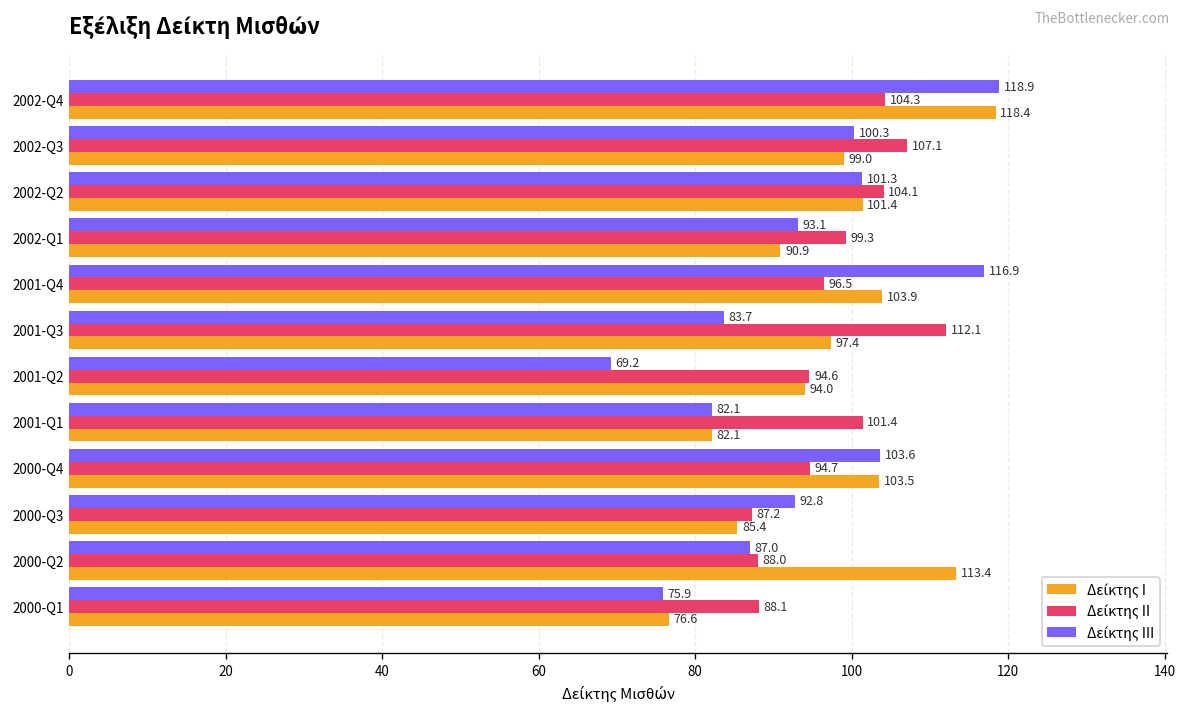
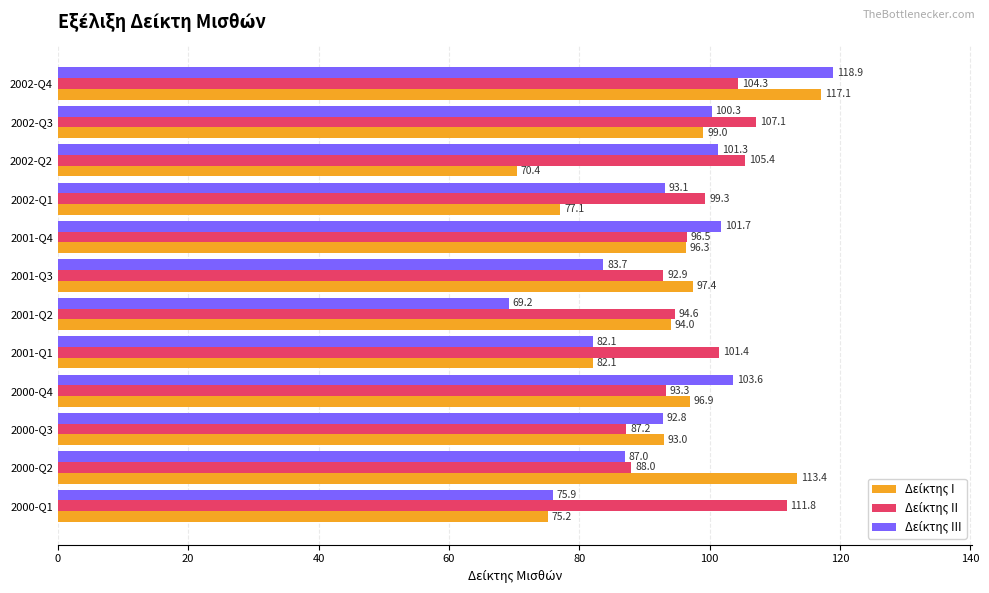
Δείκτης Ι, 2002-Q4: 118.4 -> 117.1
Δείκτης ΙΙ, 2002-Q2: 104.1 -> 105.4
Δείκτης Ι, 2002-Q2: 101.4 -> 70.4
Δείκτης Ι, 2002-Q1: 90.9 -> 77.1
Δείκτης ΙΙΙ, 2001-Q4: 116.9 -> 101.7
Δείκτης Ι, 2001-Q4: 103.9 -> 96.3
Δείκτης ΙΙ, 2001-Q3: 112.1 -> 92.9
Δείκτης ΙΙ, 2000-Q4: 94.7 -> 93.3
Δείκτης Ι, 2000-Q4: 103.5 -> 96.9
Δείκτης Ι, 2000-Q3: 85.4 -> 93.0
Δείκτης ΙΙ, 2000-Q1: 88.1 -> 111.8
Δείκτης Ι, 2000-Q1: 76.6 -> 75.2
